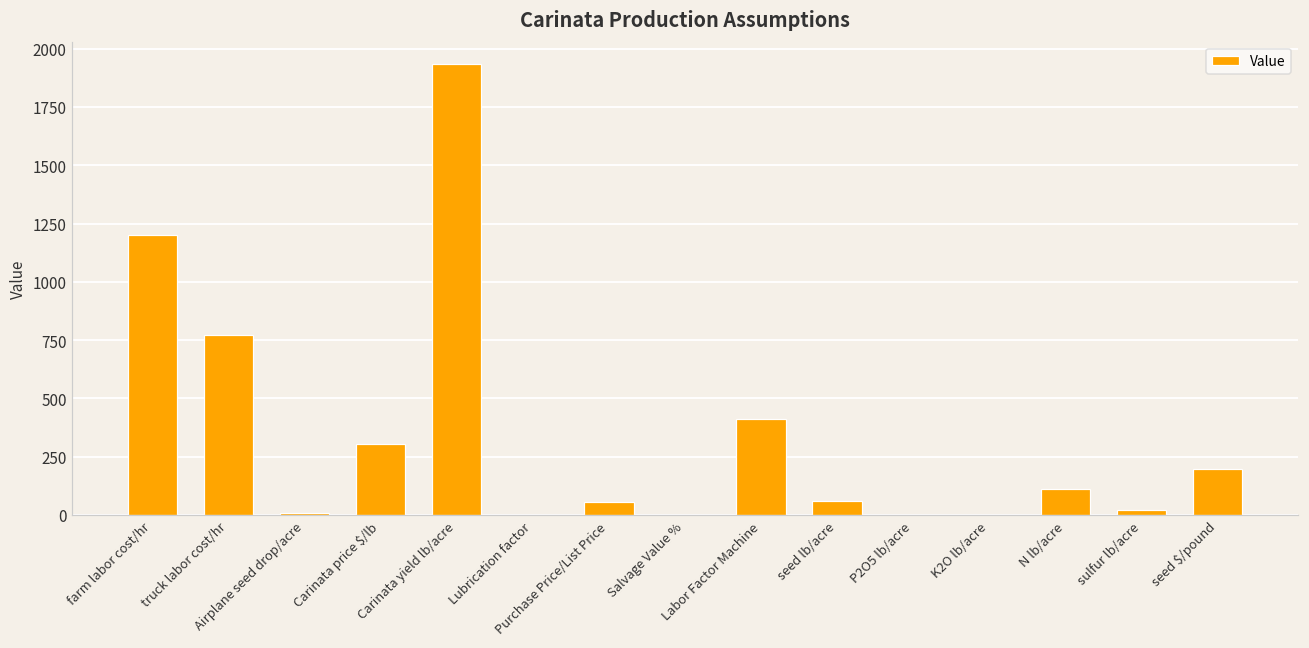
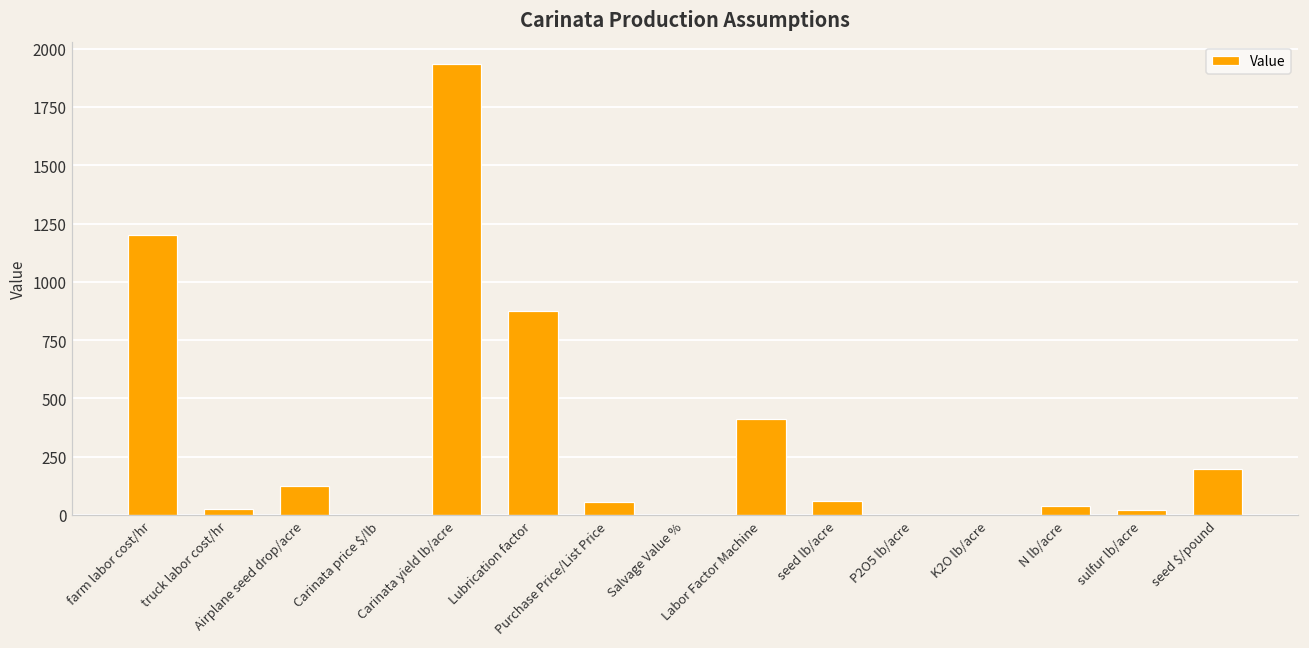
truck labor cost/hr: 770 -> 20
Airplane seed drop/acre: 10 -> 120
Carinata price $/lb: 300 -> 0
Lubrication factor: 0 -> 880
N lb/acre: 110 -> 40
